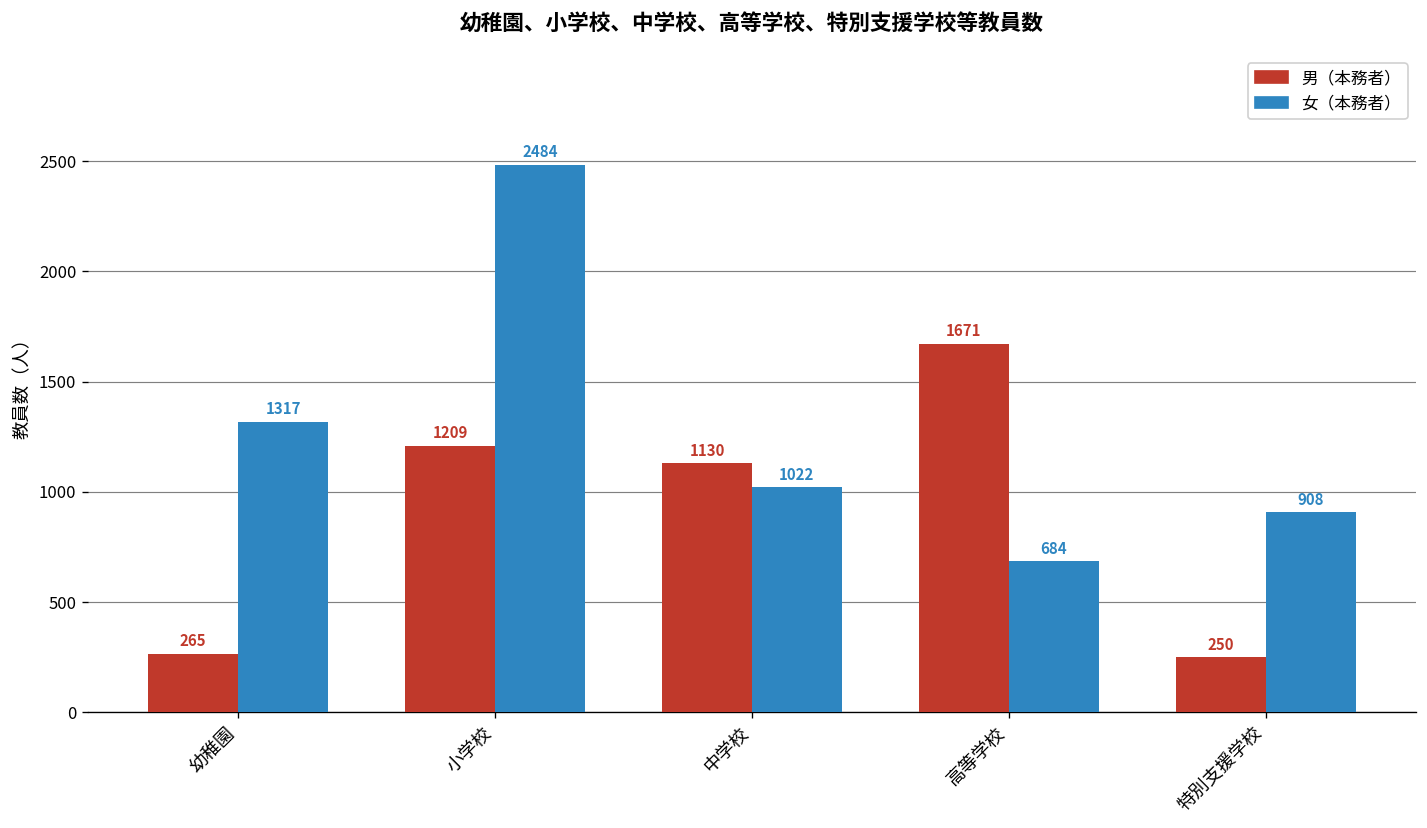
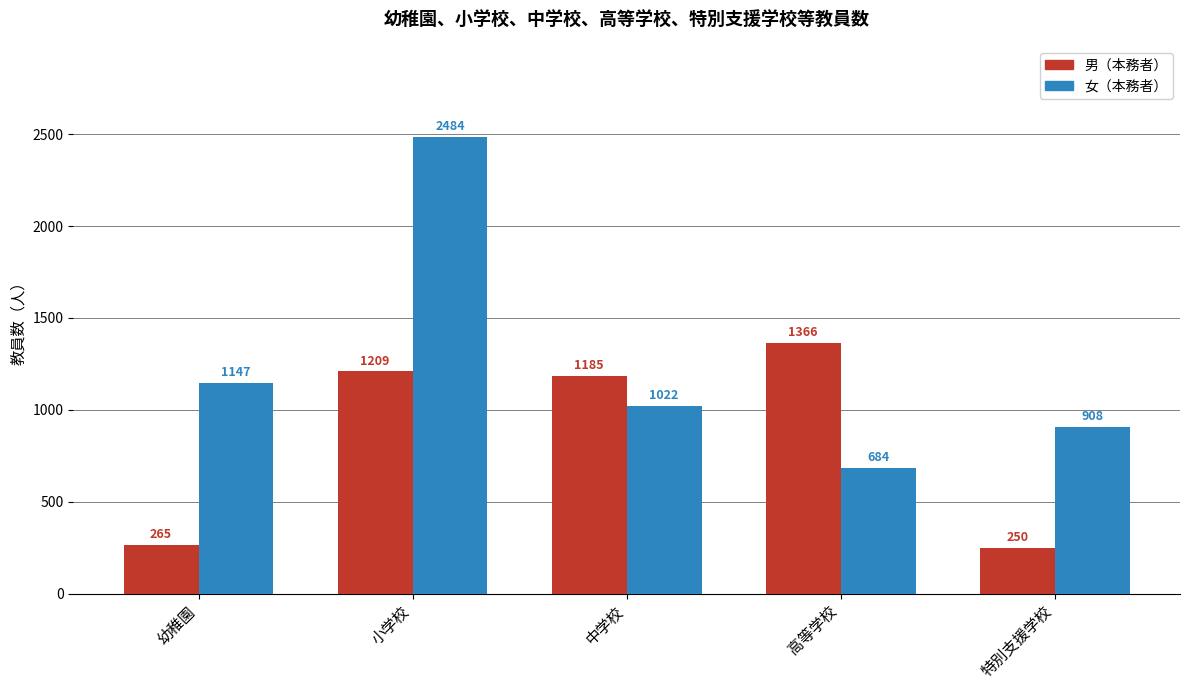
女（本務者）, 幼稚園: 1317 -> 1147
男（本務者）, 中学校: 1130 -> 1185
男（本務者）, 高等学校: 1671 -> 1366
